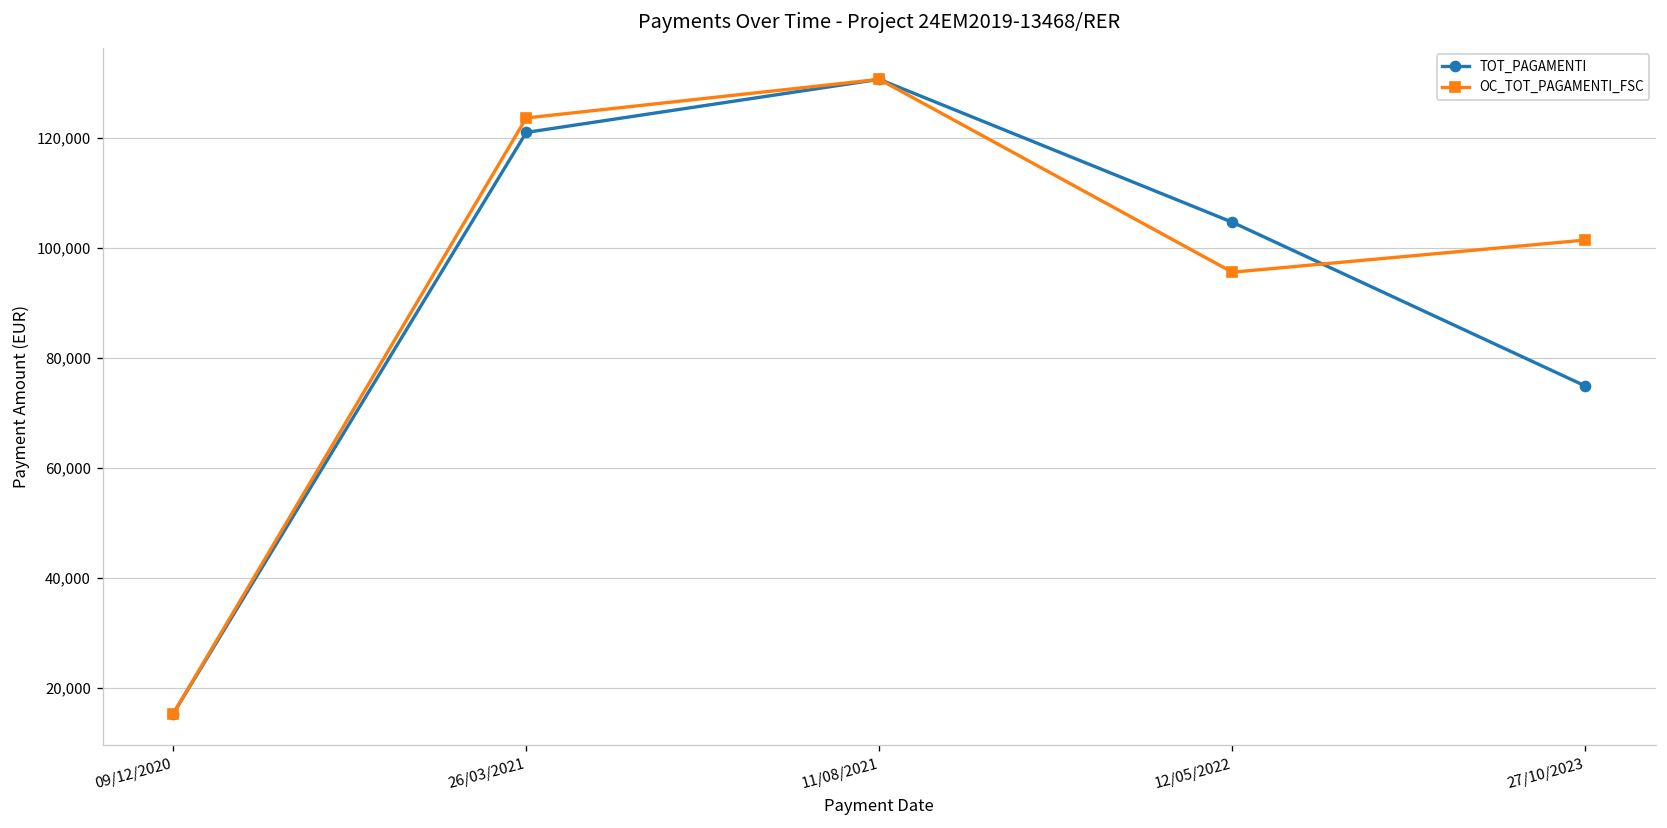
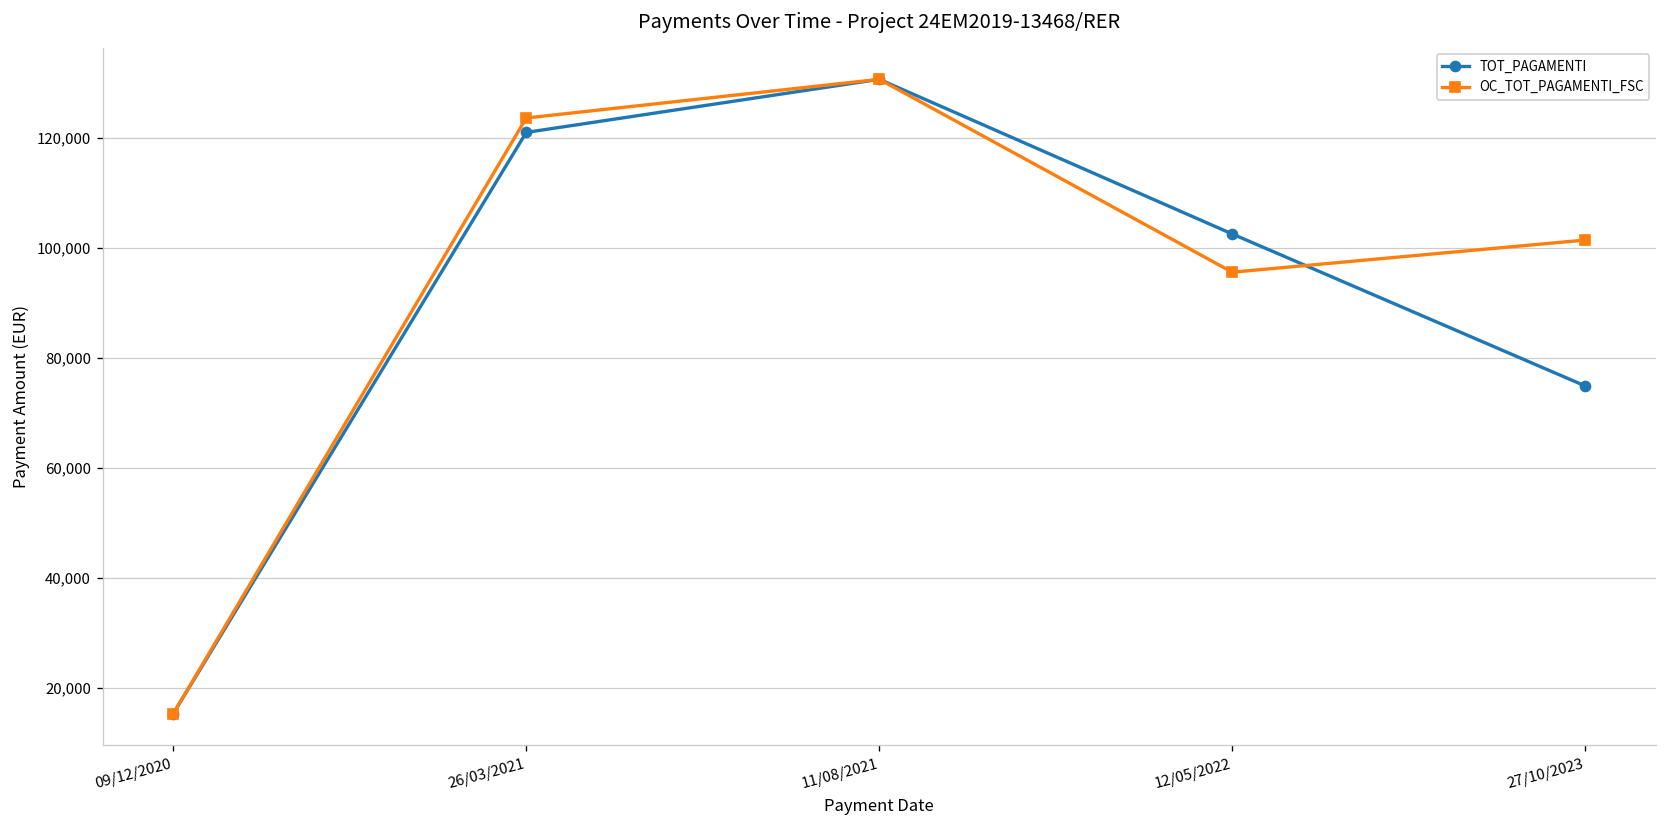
TOT_PAGAMENTI, 12/05/2022: 105,000 -> 102,000
